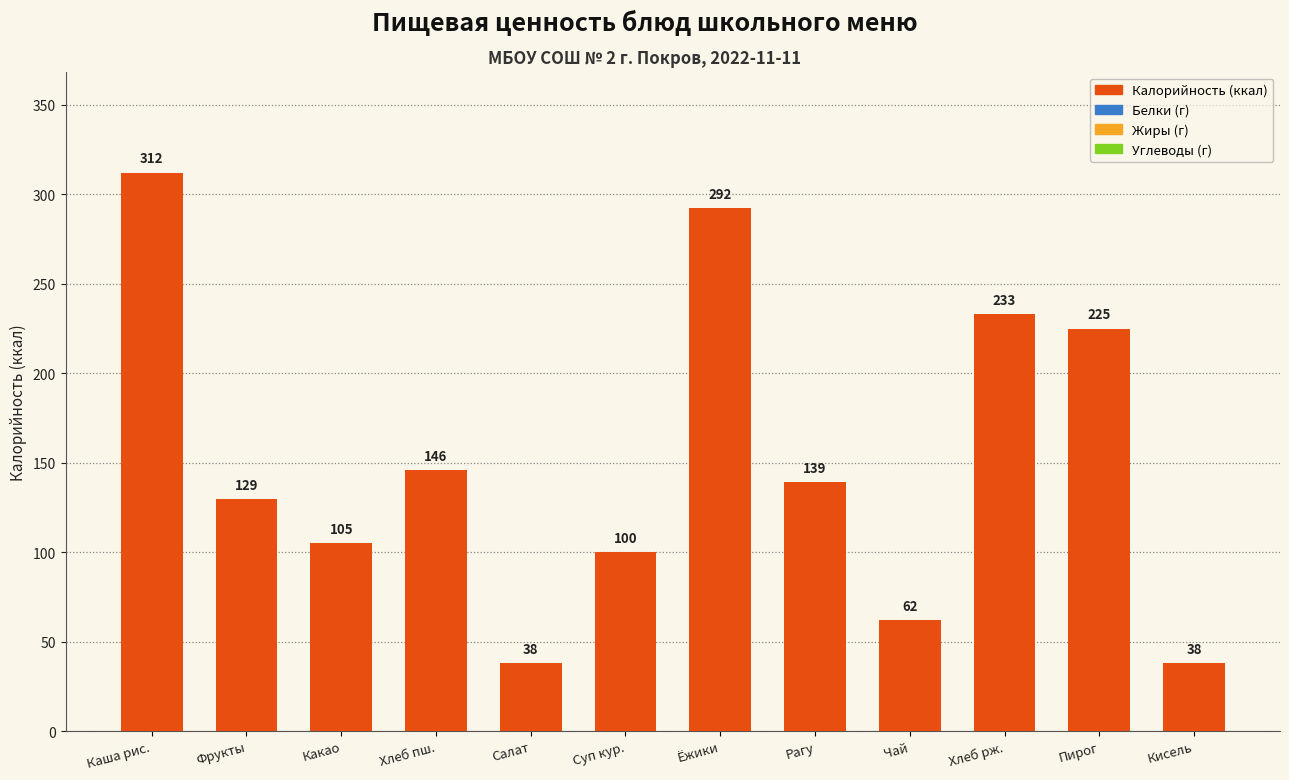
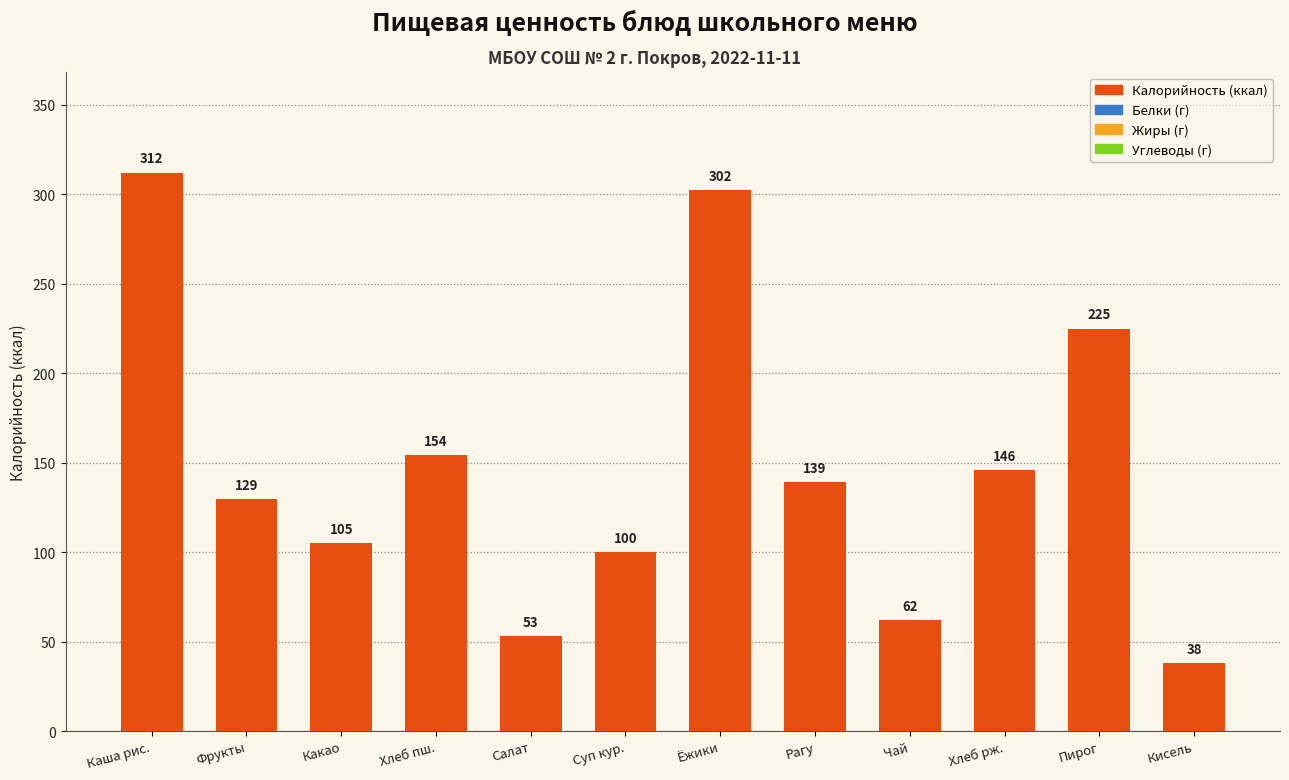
Хлеб пш.: 146 -> 154
Салат: 38 -> 53
Ёжики: 292 -> 302
Хлеб рж.: 233 -> 146
